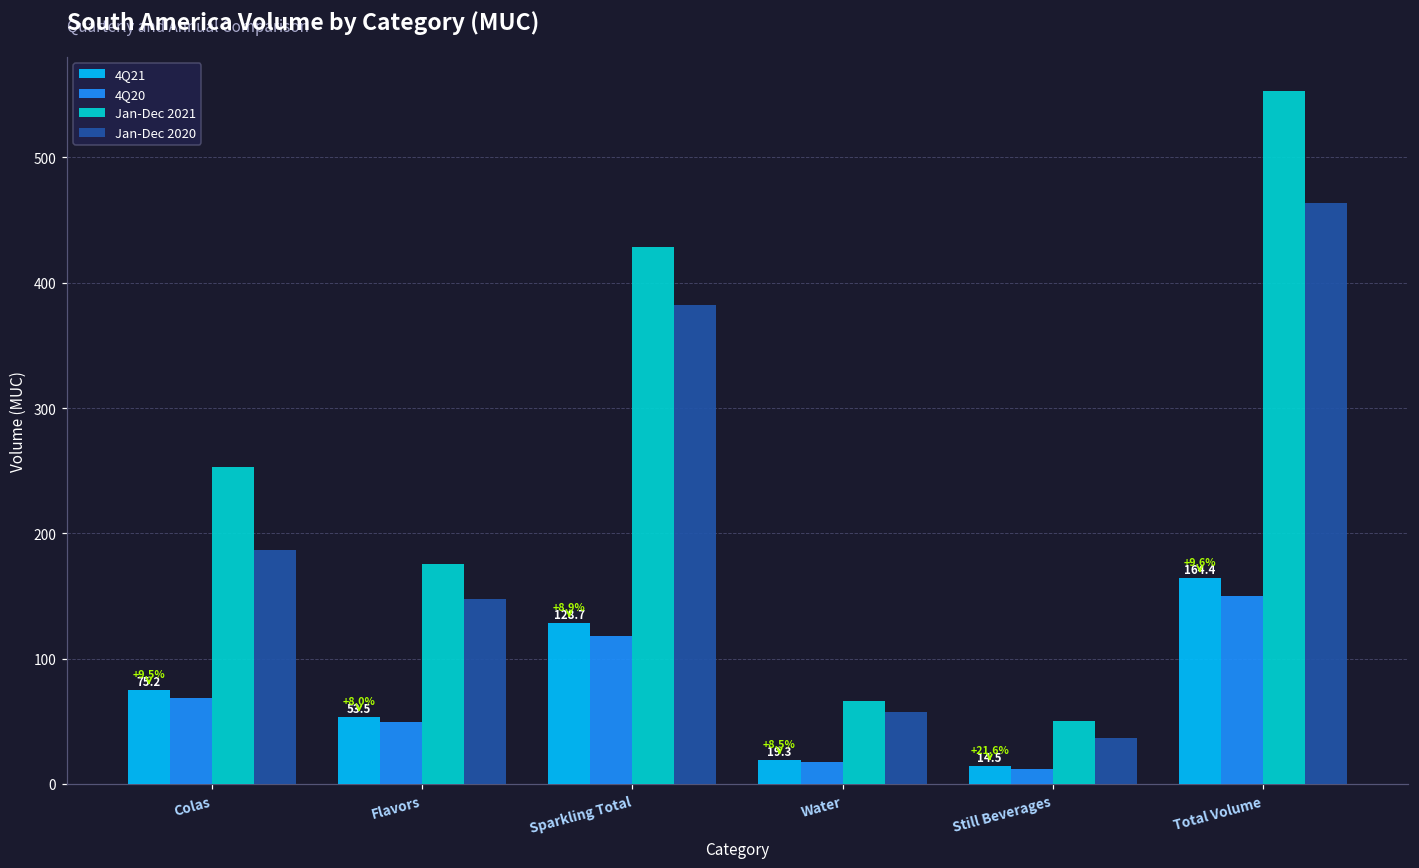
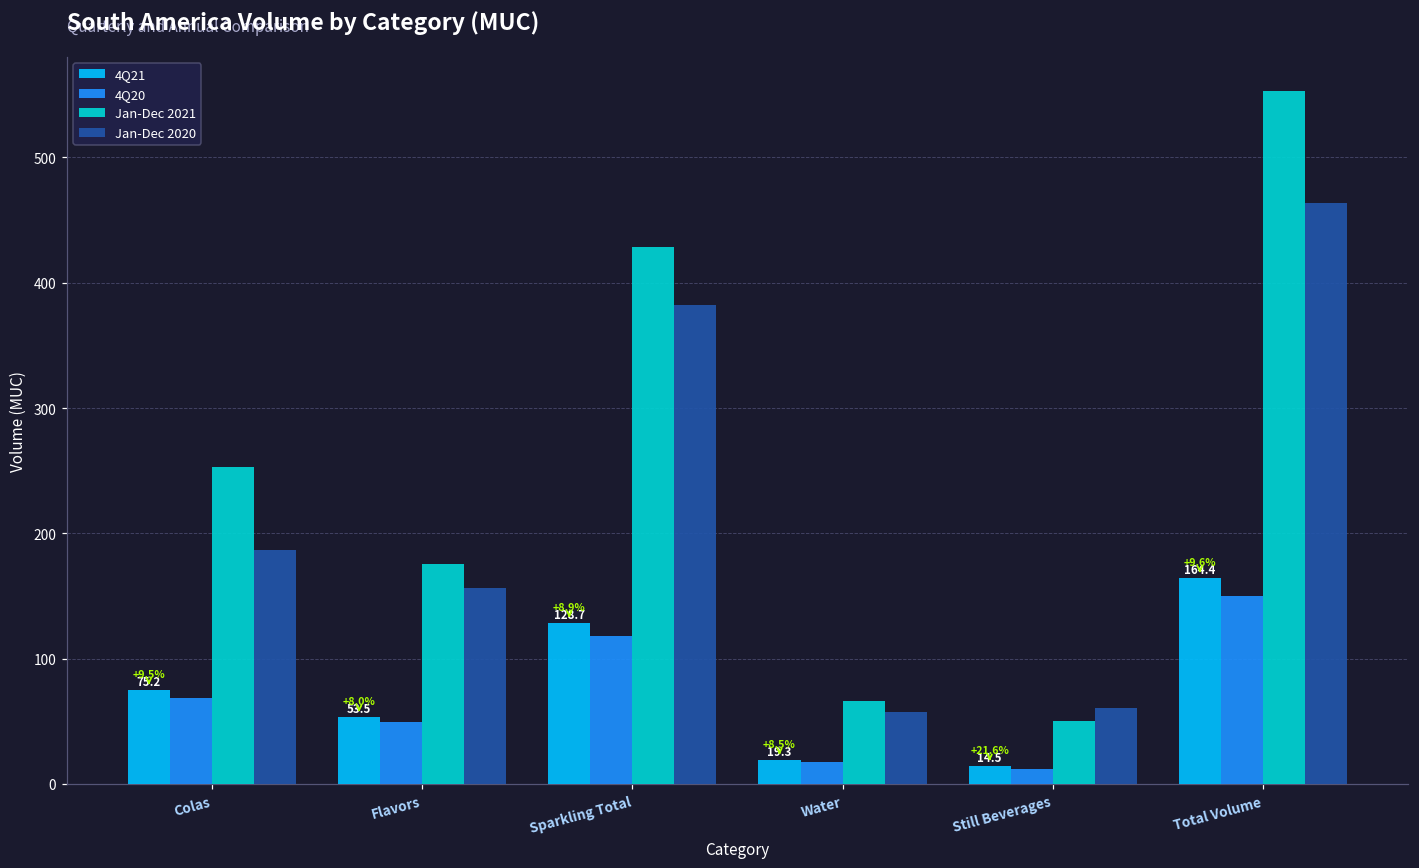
Jan-Dec 2020, Flavors: 147 -> 156
Jan-Dec 2020, Still Beverages: 37 -> 60
